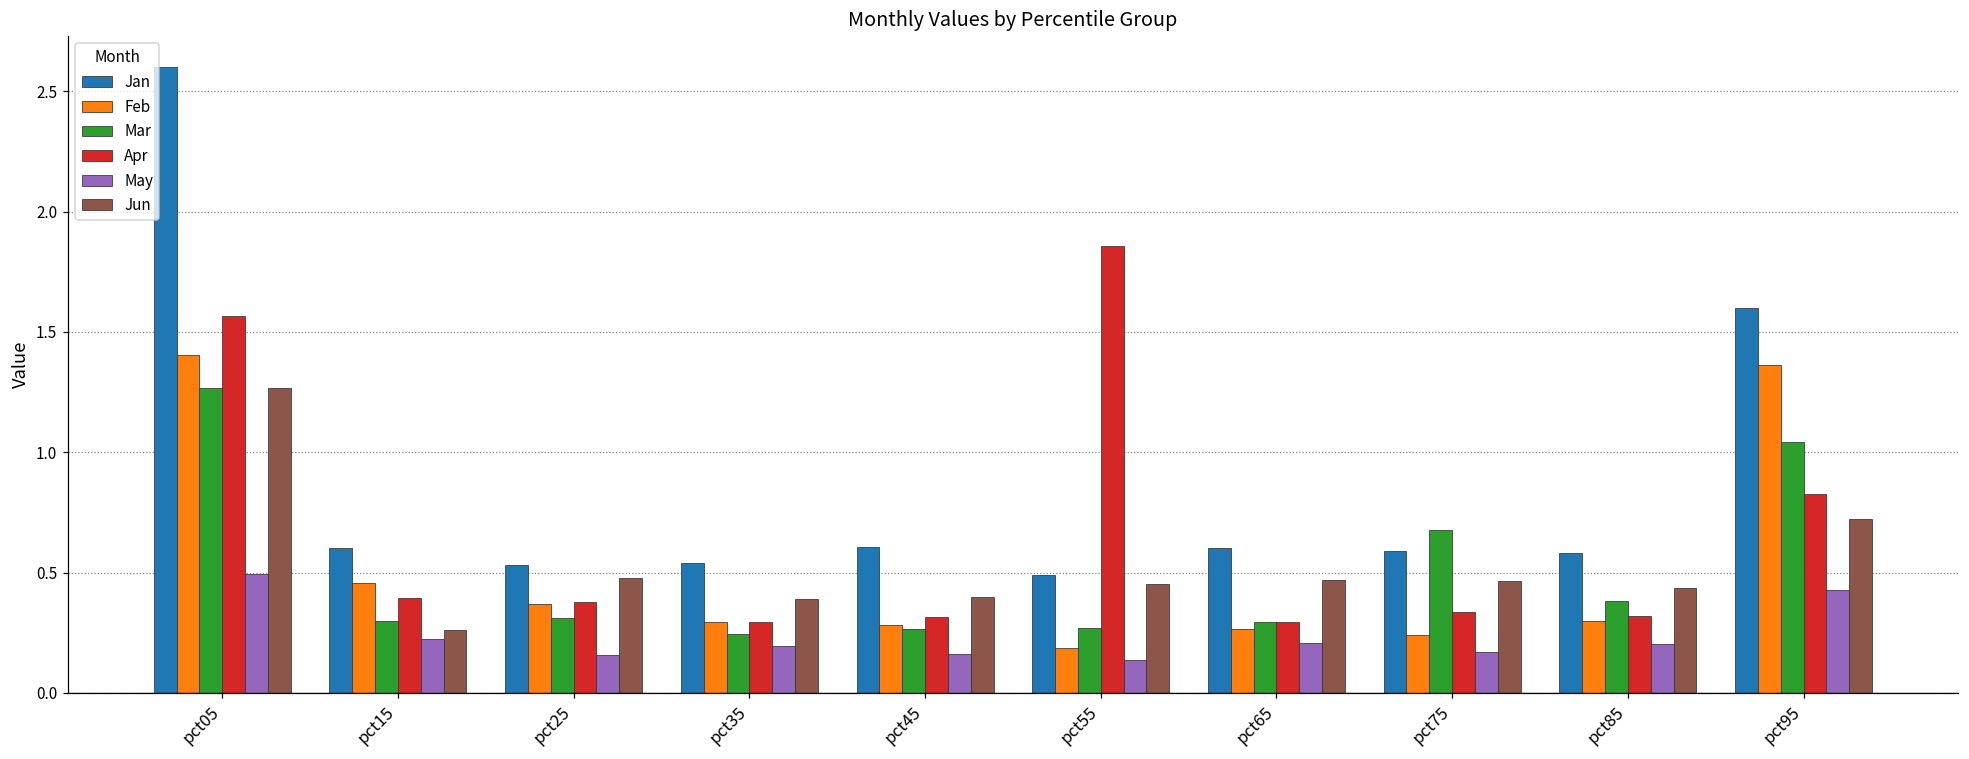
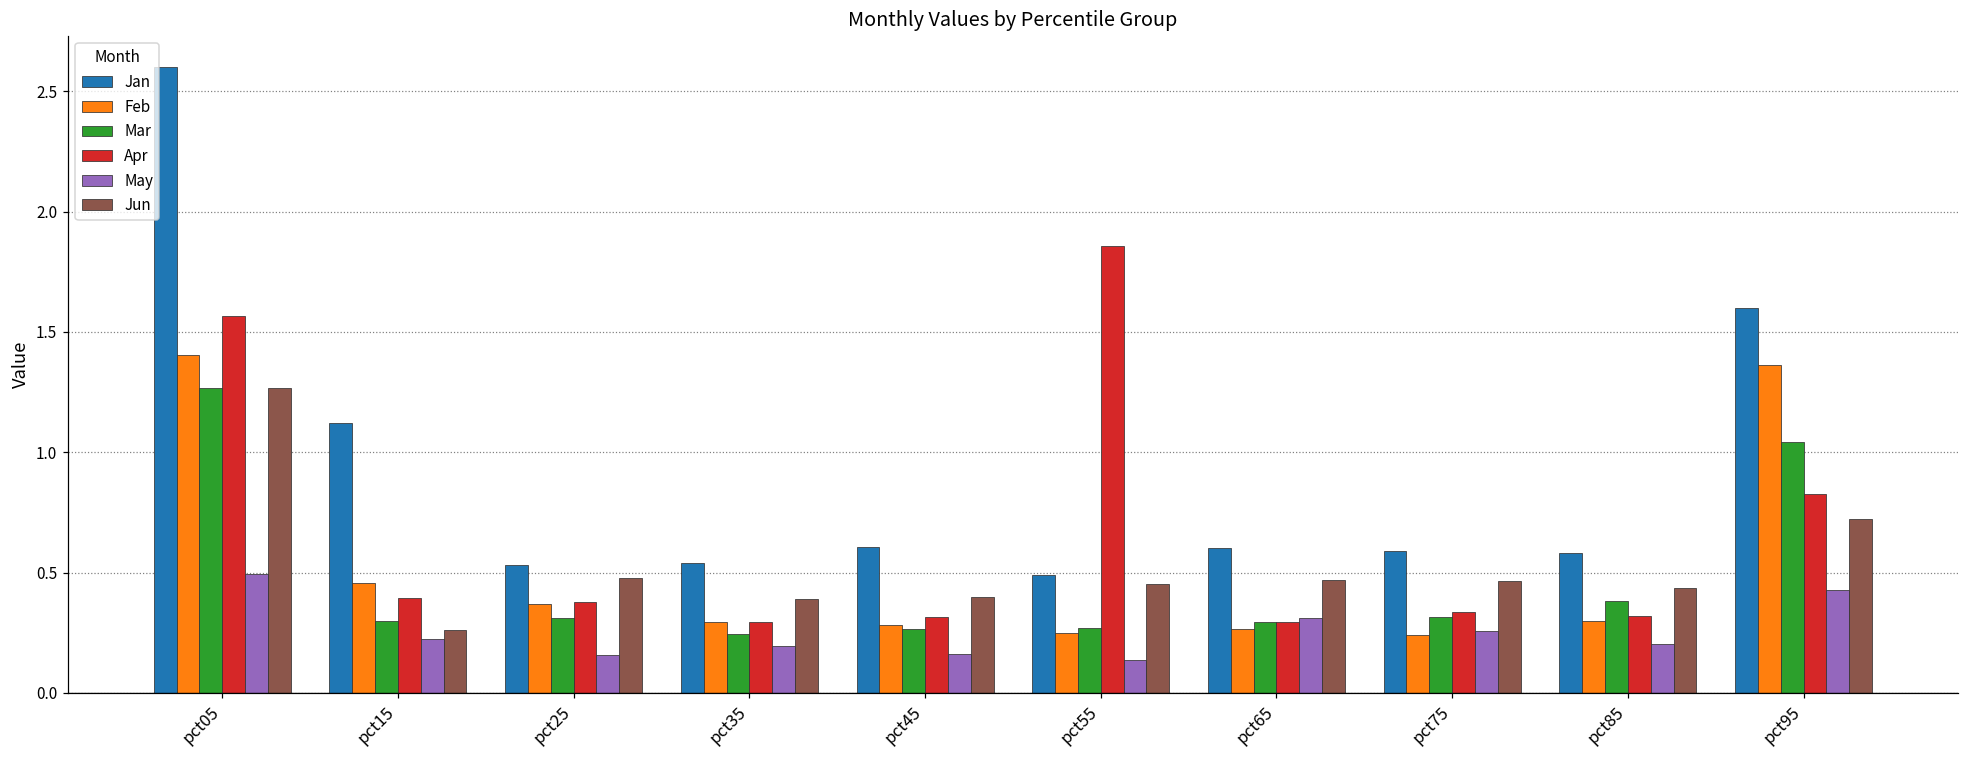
Jan, pct15: 0.60 -> 1.12
Feb, pct55: 0.18 -> 0.25
May, pct65: 0.21 -> 0.31
Mar, pct75: 0.68 -> 0.32
May, pct75: 0.17 -> 0.26
